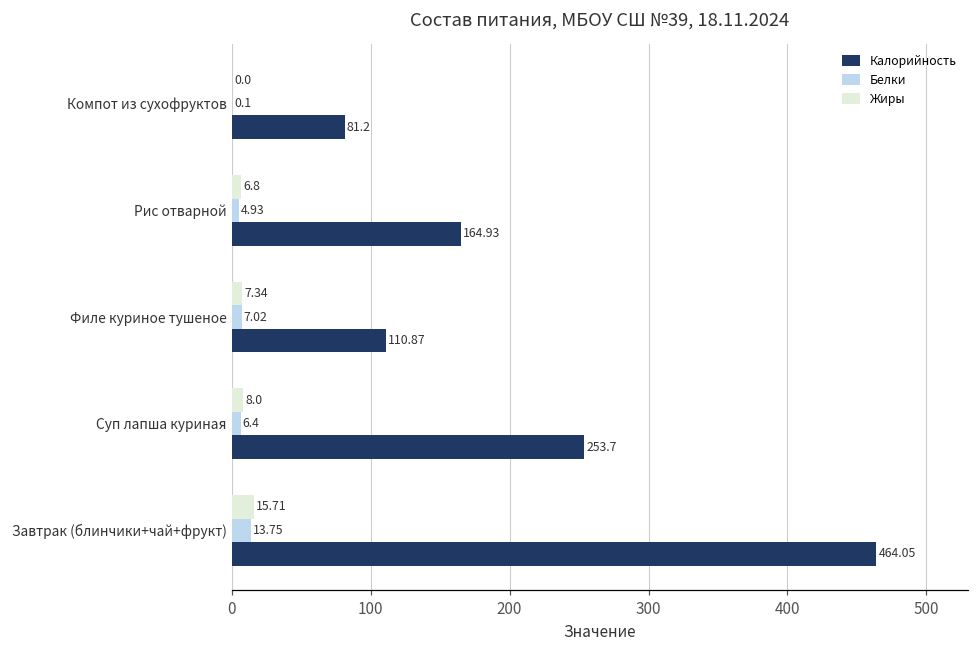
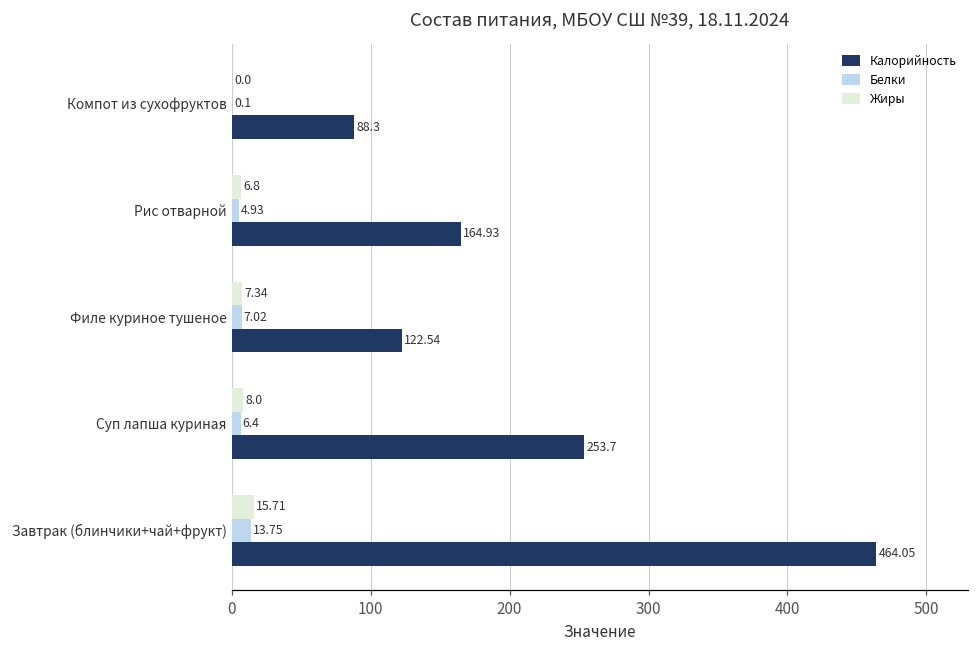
Калорийность, Компот из сухофруктов: 81.2 -> 88.3
Калорийность, Филе куриное тушеное: 110.87 -> 122.54
